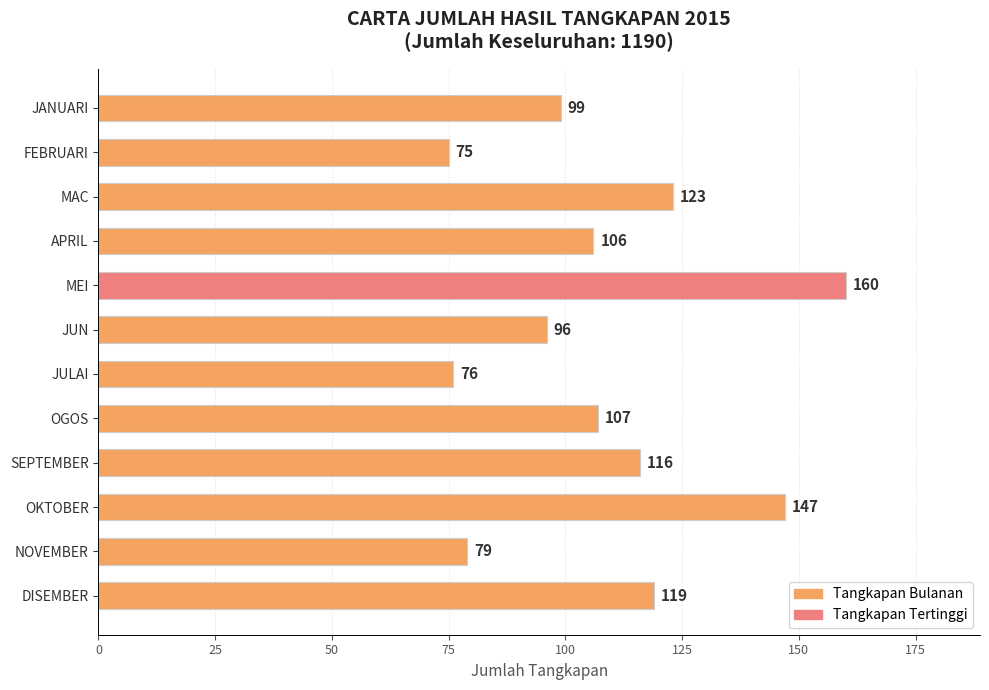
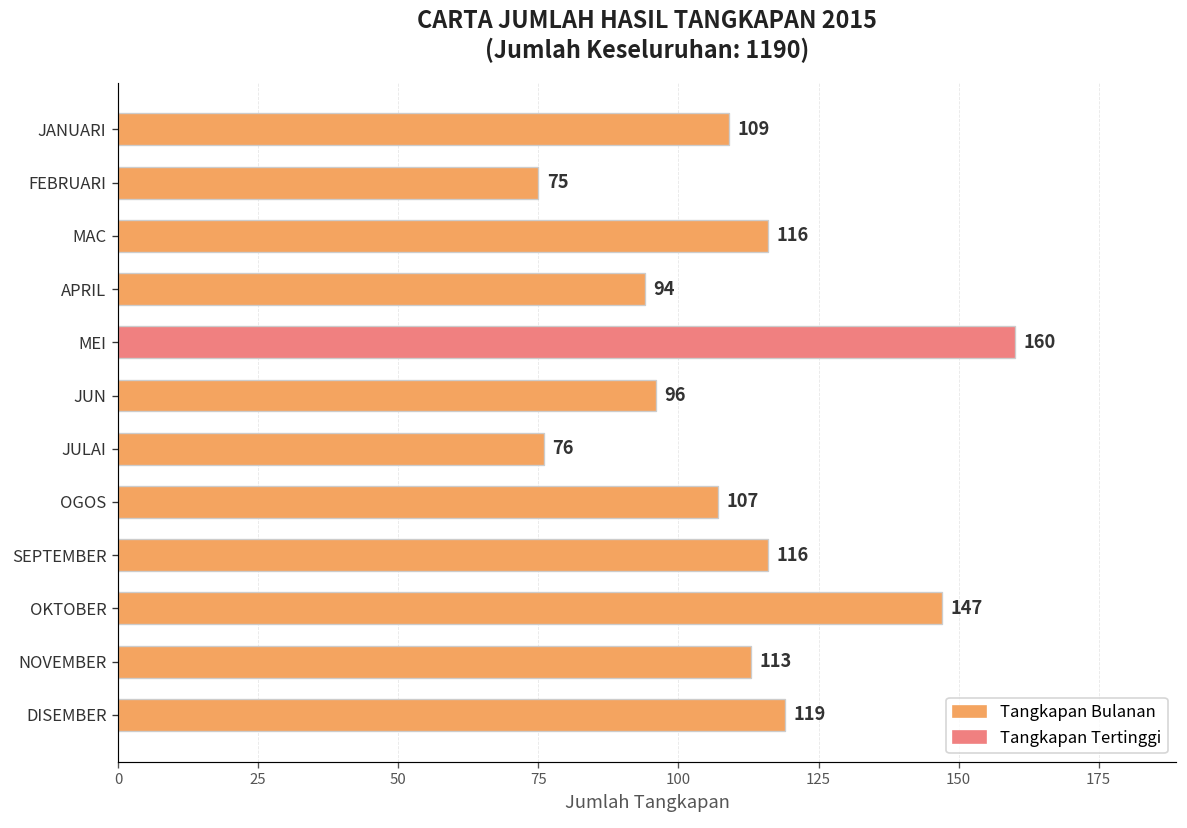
JANUARI: 99 -> 109
MAC: 123 -> 116
APRIL: 106 -> 94
NOVEMBER: 79 -> 113
